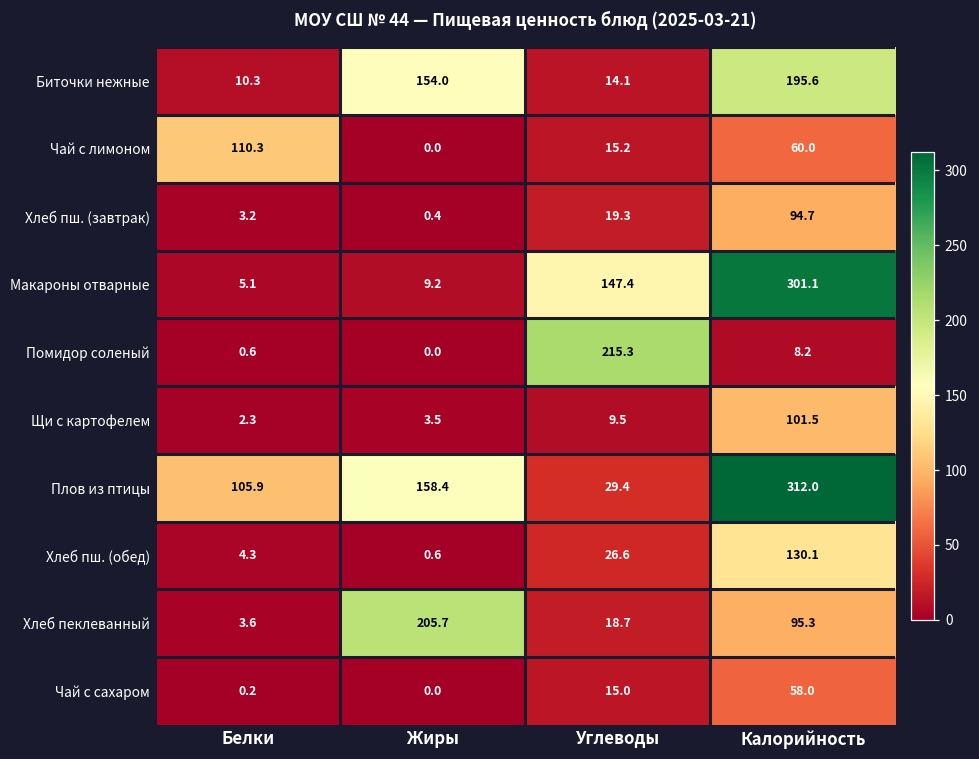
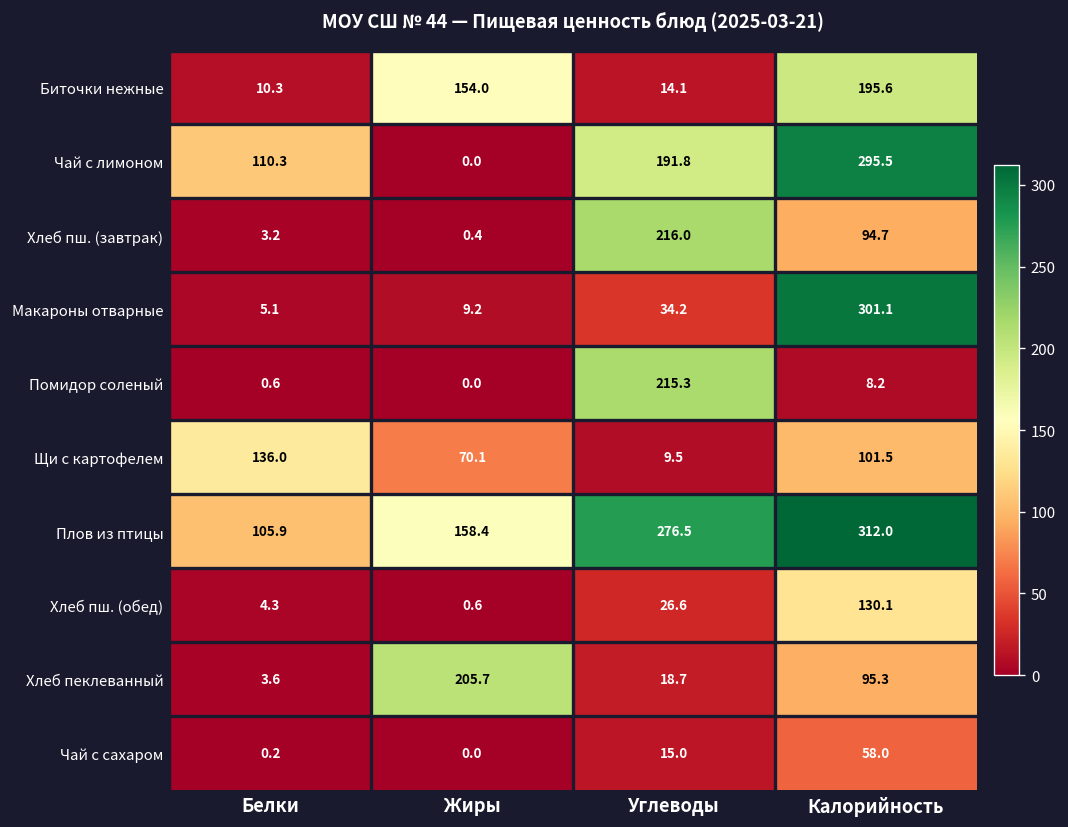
Чай с лимоном, Углеводы: 15.2 -> 191.8
Чай с лимоном, Калорийность: 60.0 -> 295.5
Хлеб пш. (завтрак), Углеводы: 19.3 -> 216.0
Макароны отварные, Углеводы: 147.4 -> 34.2
Щи с картофелем, Белки: 2.3 -> 136.0
Щи с картофелем, Жиры: 3.5 -> 70.1
Плов из птицы, Углеводы: 29.4 -> 276.5
